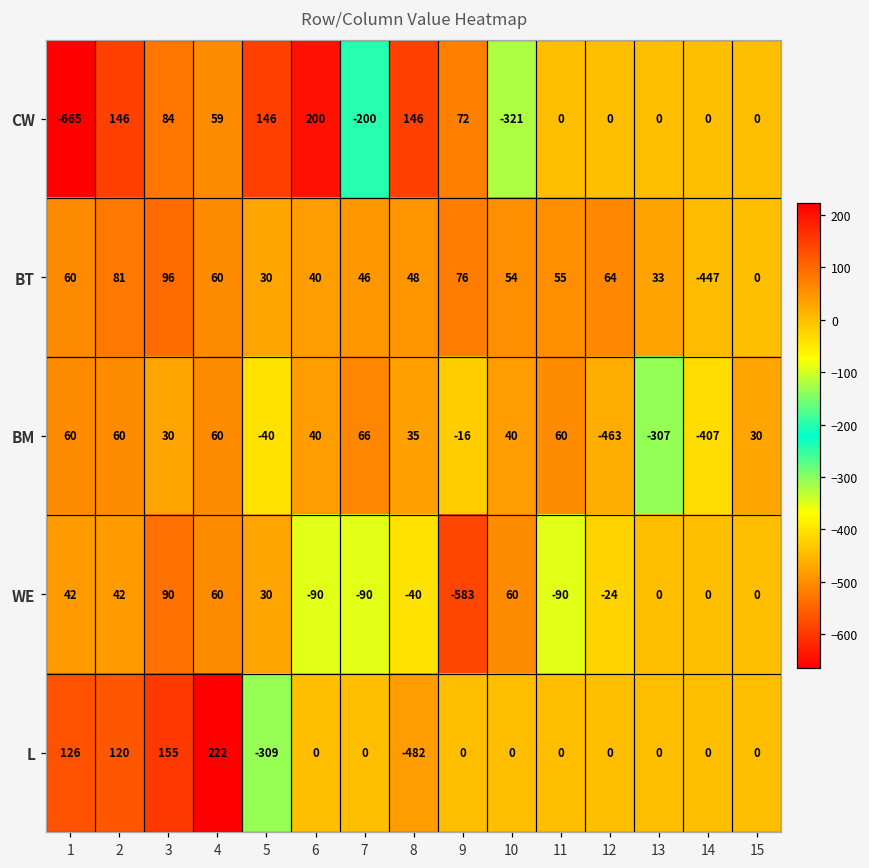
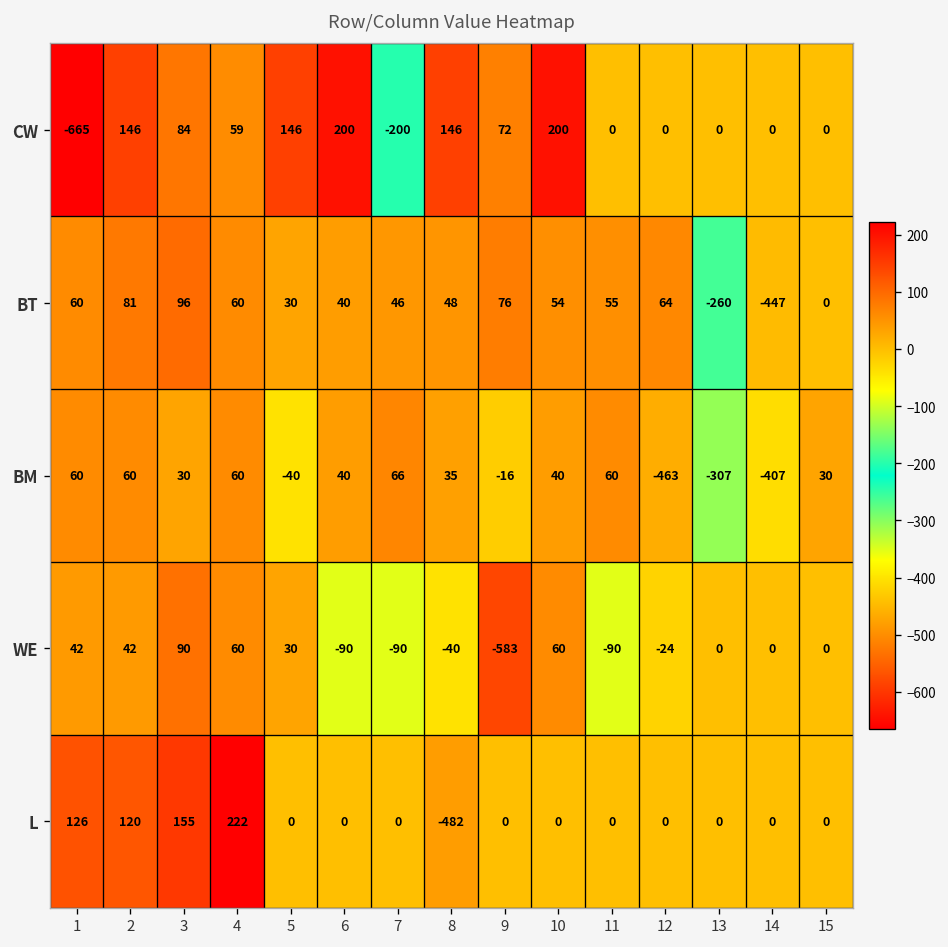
CW, 10: -321 -> 200
BT, 13: 33 -> -260
L, 5: -309 -> 0
